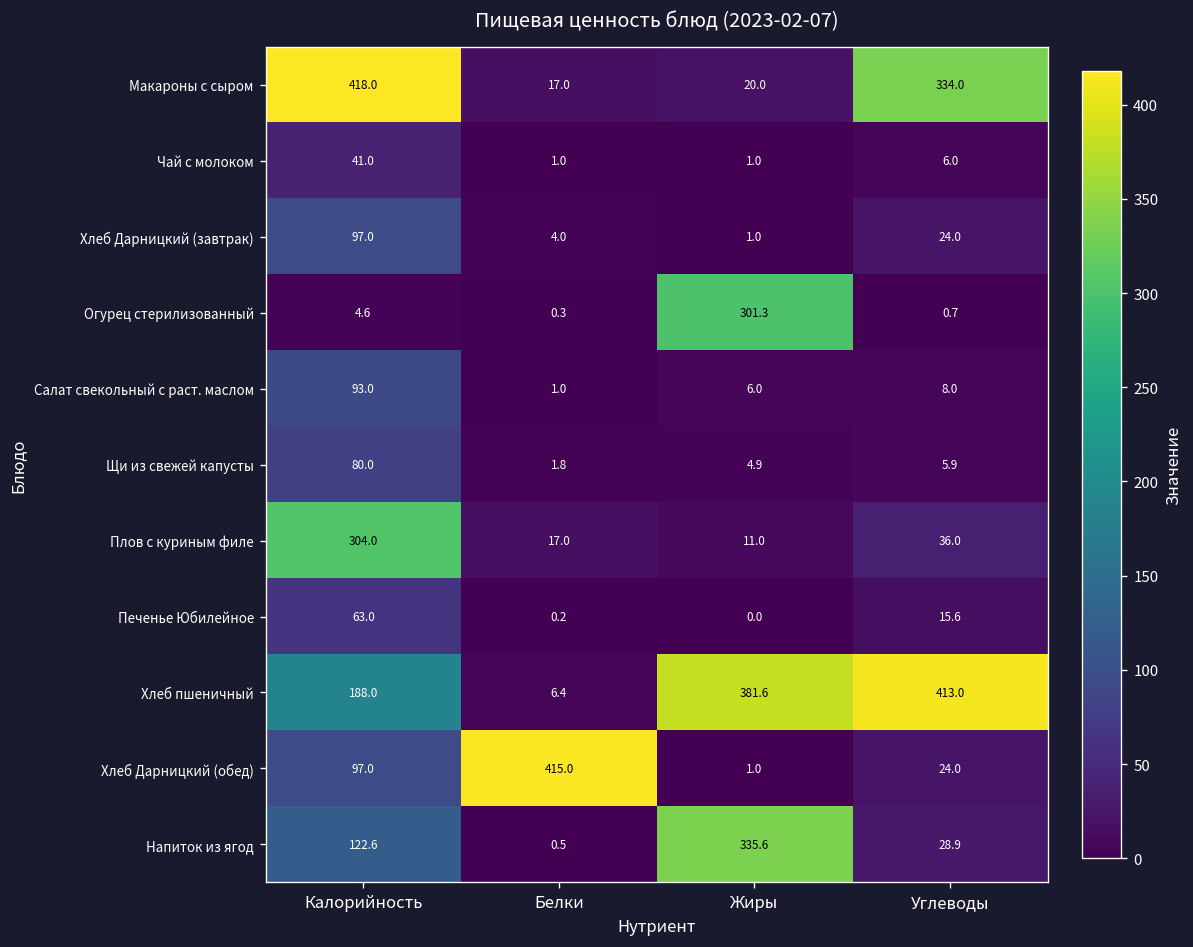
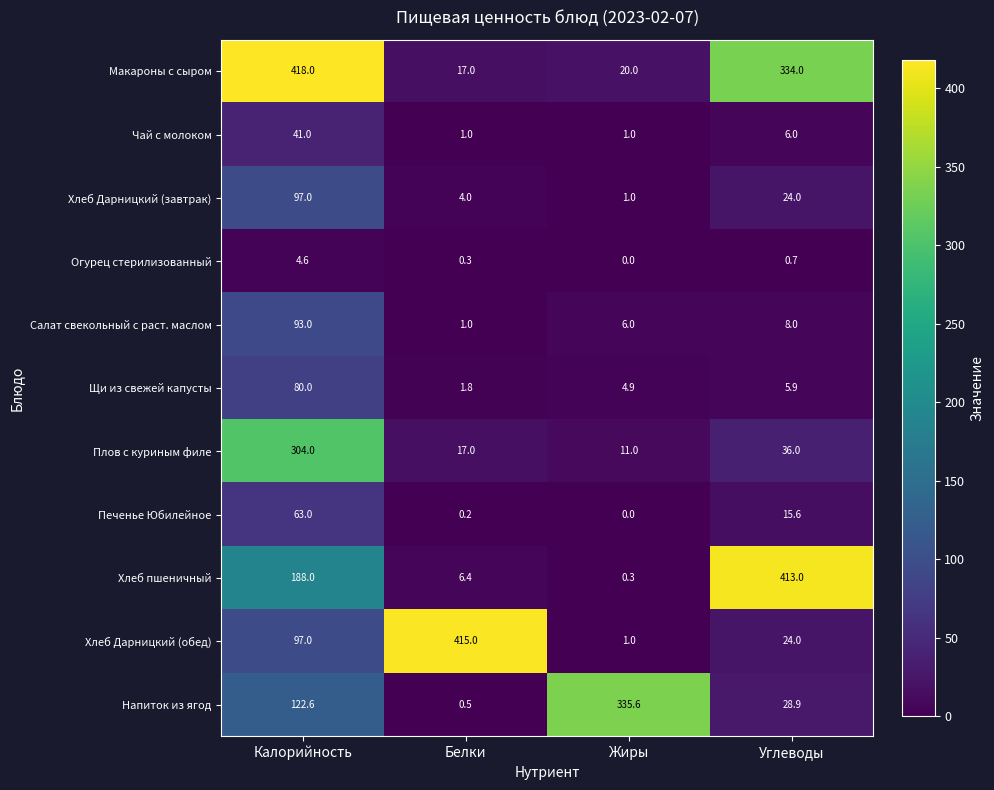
Огурец стерилизованный, Жиры: 301.3 -> 0.0
Хлеб пшеничный, Жиры: 381.6 -> 0.3
